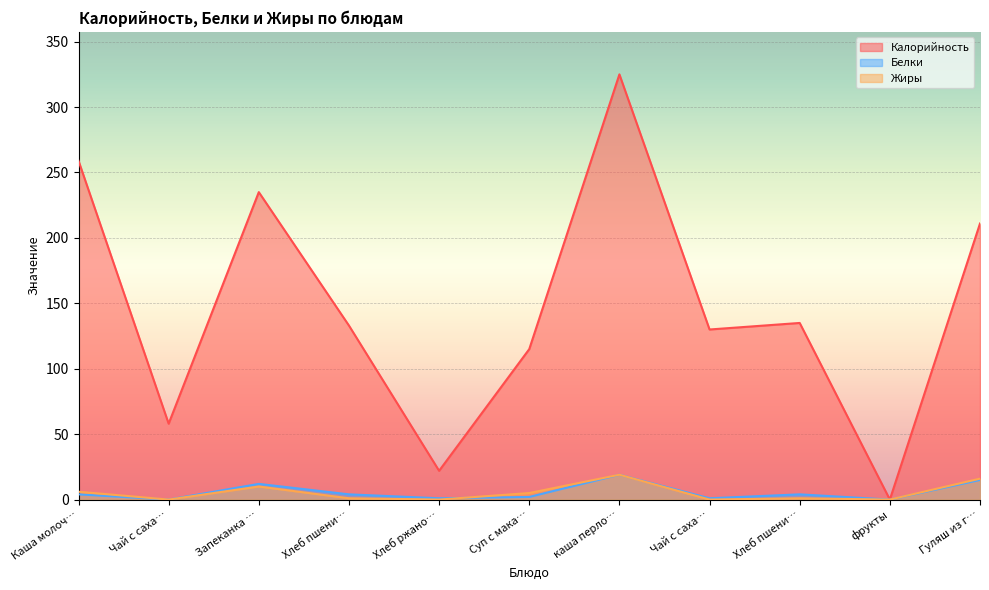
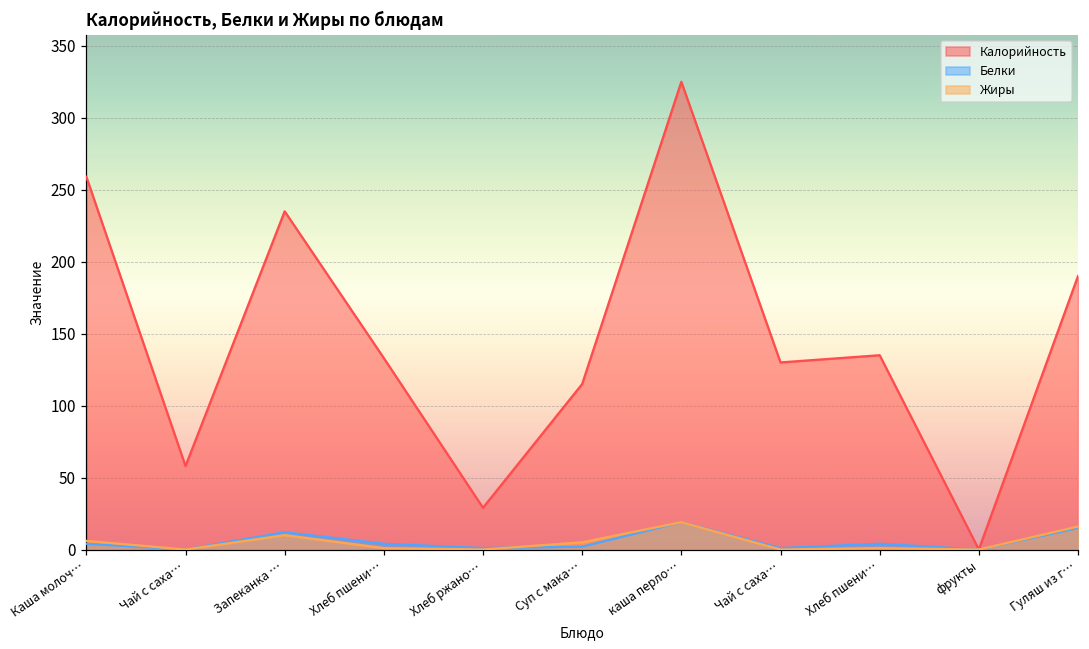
Калорийность, Хлеб ржано…: 22 -> 29
Калорийность, Гуляш из г…: 211 -> 190
